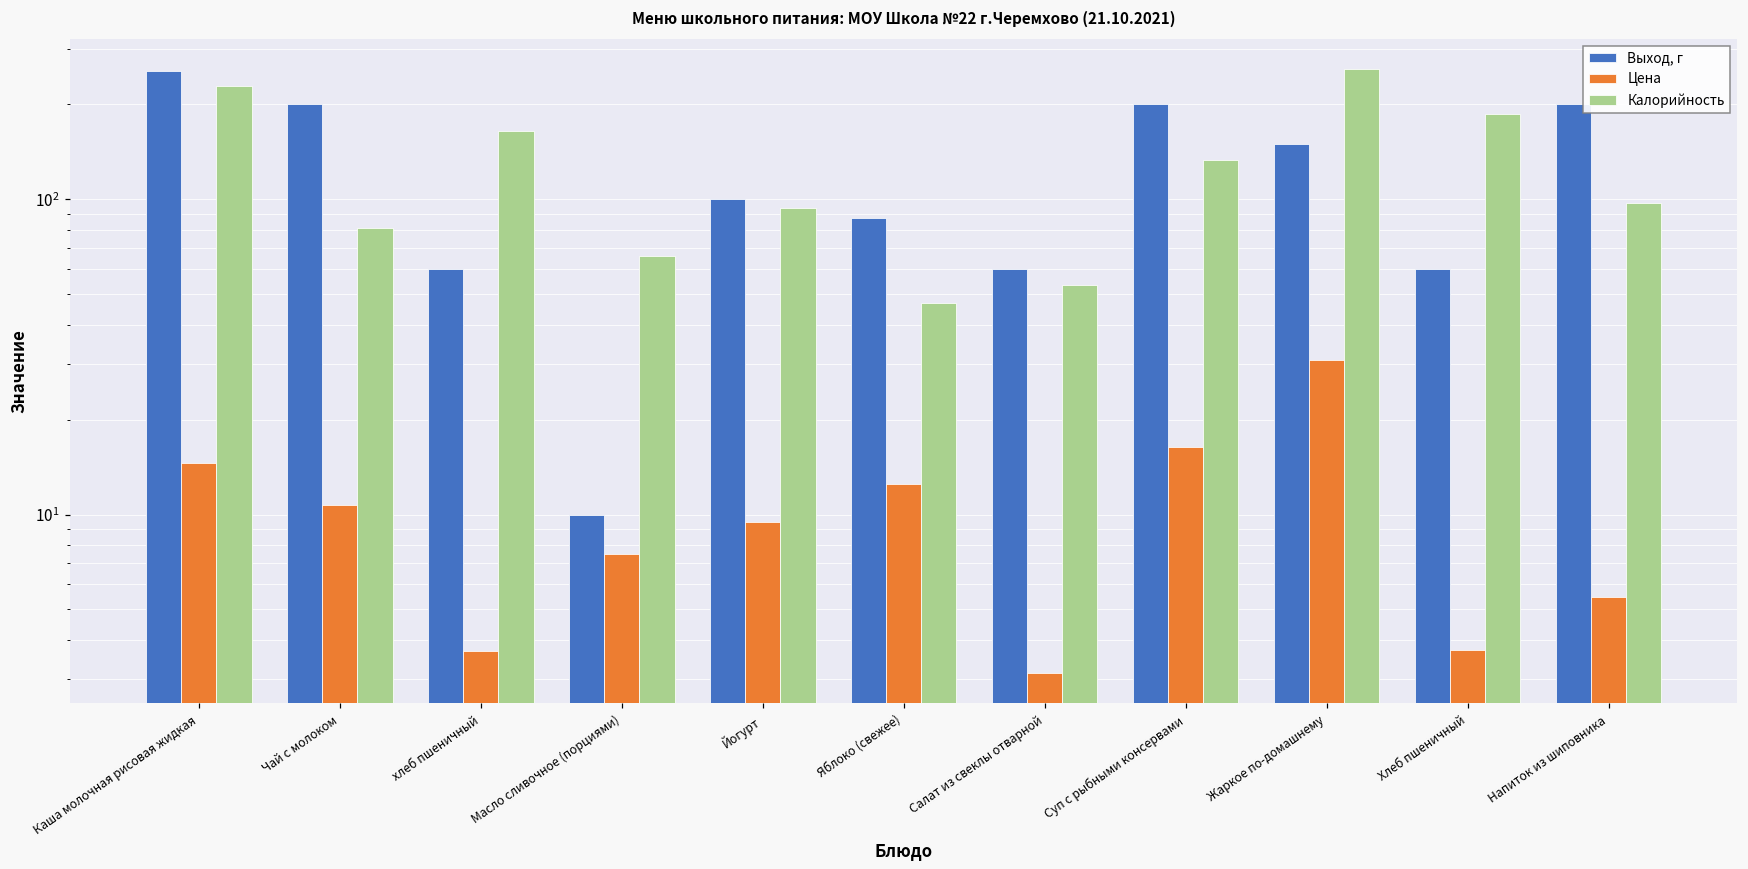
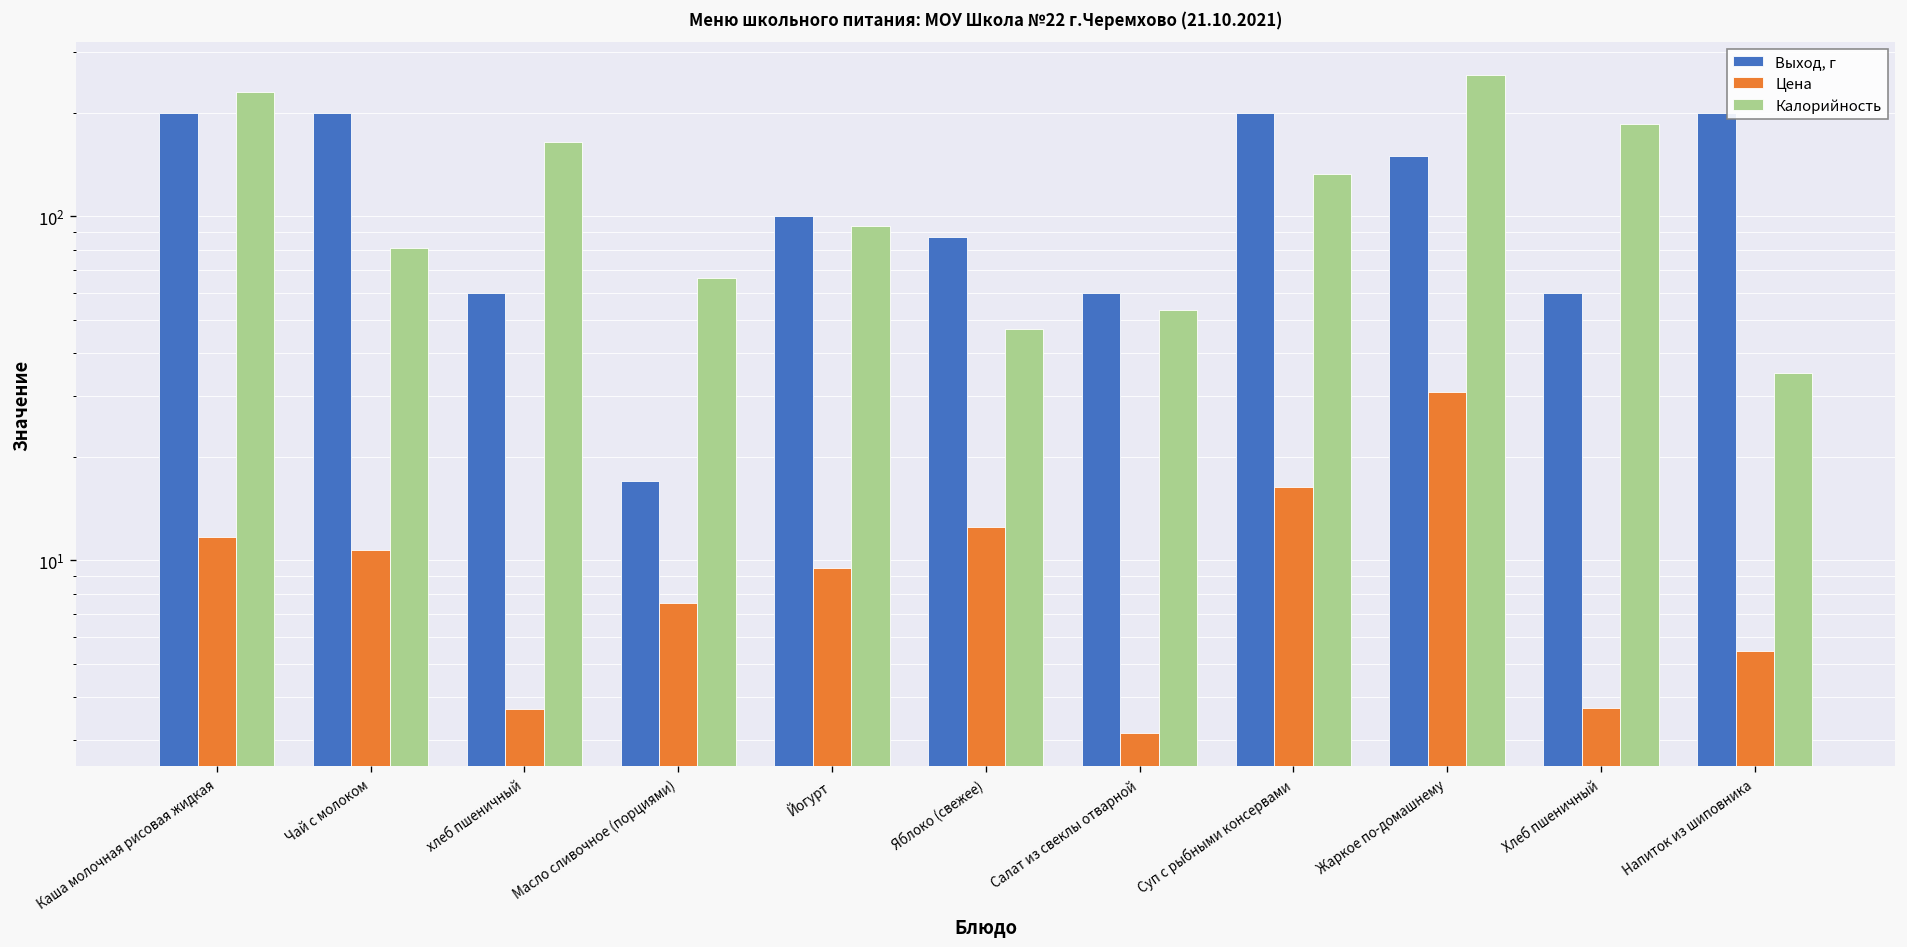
Выход, г, Каша молочная рисовая жидкая: 260 -> 200
Цена, Каша молочная рисовая жидкая: 15 -> 11.7
Выход, г, Масло сливочное (порциями): 10 -> 17
Калорийность, Напиток из шиповника: 97 -> 35
